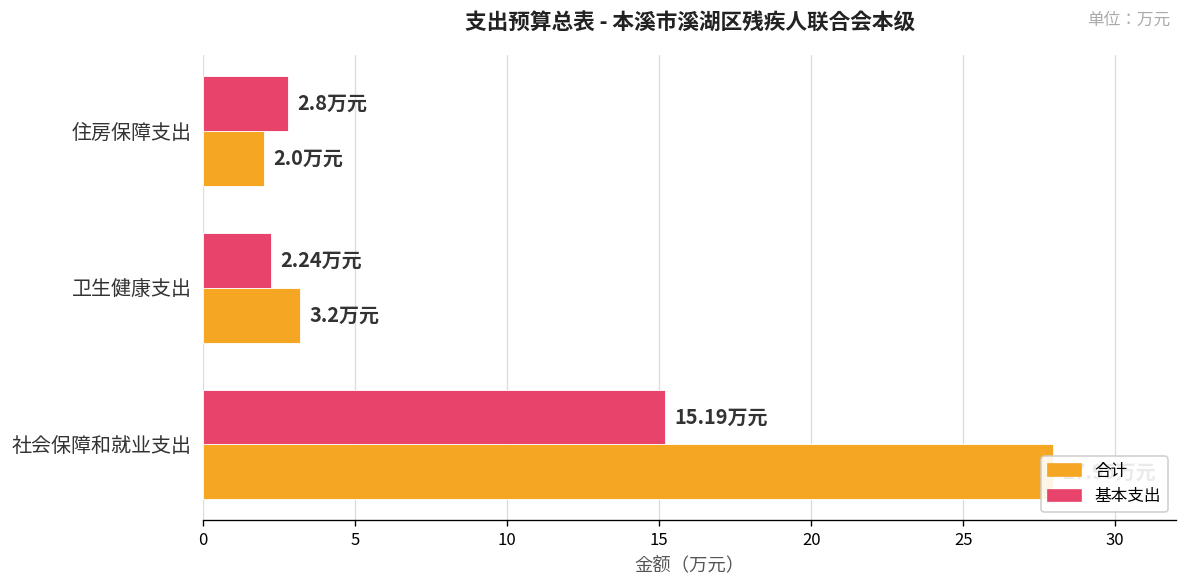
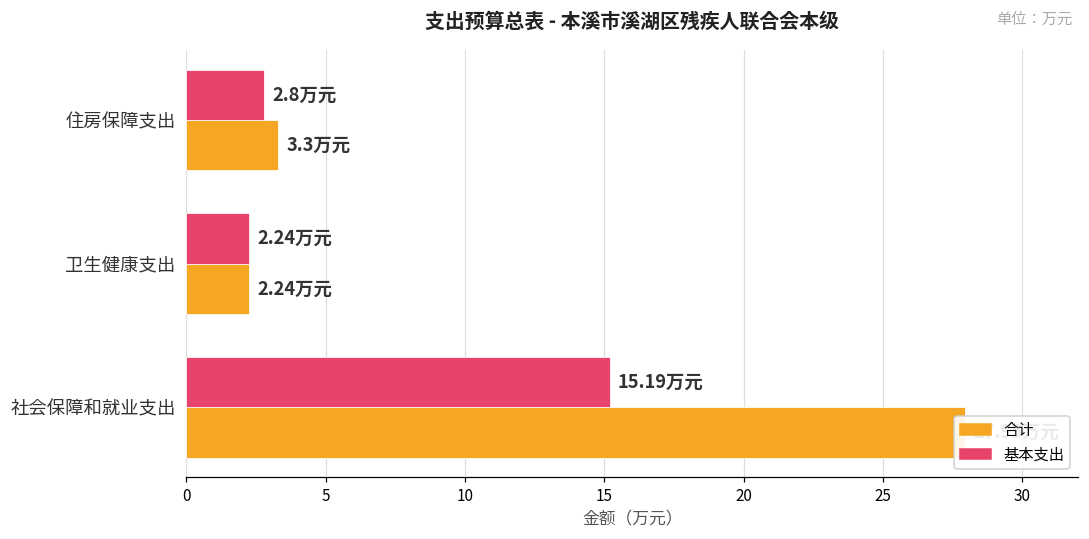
合计, 住房保障支出: 2.0 -> 3.3
合计, 卫生健康支出: 3.2 -> 2.24
